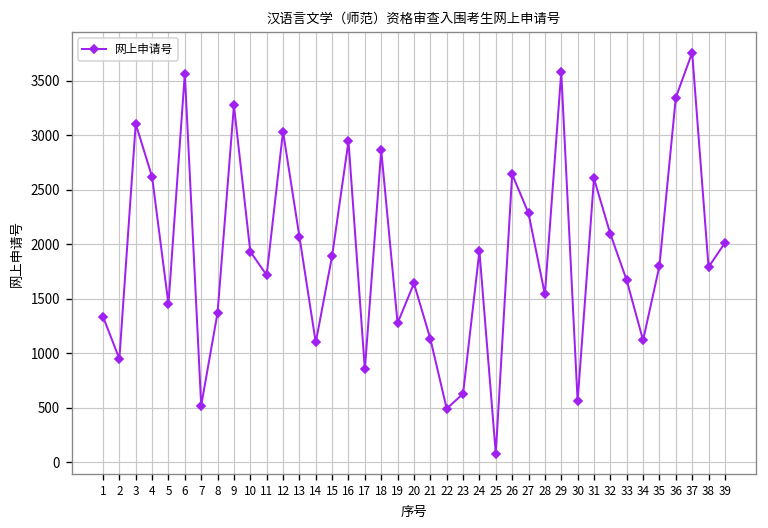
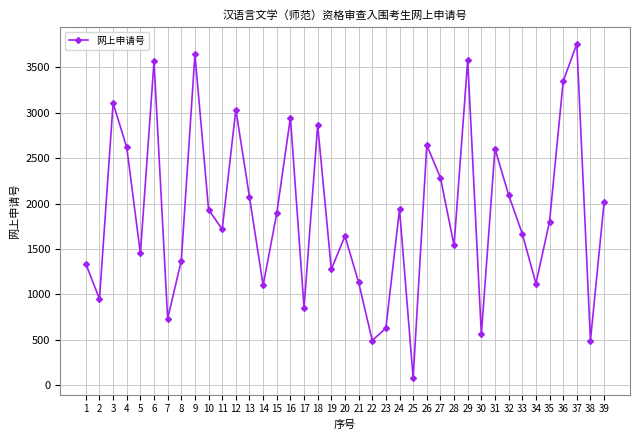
7: 500 -> 700
9: 3300 -> 3600
38: 1800 -> 500
